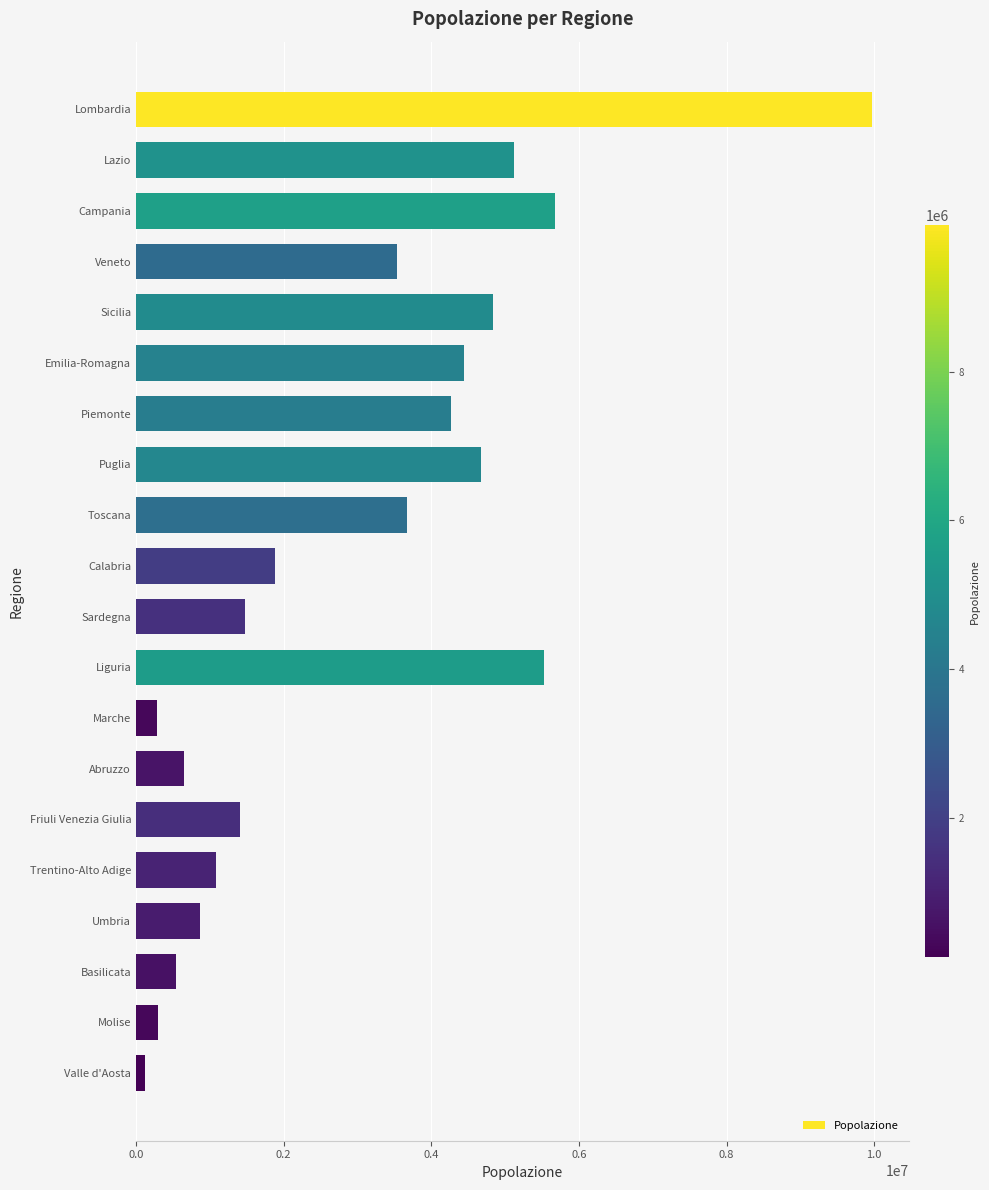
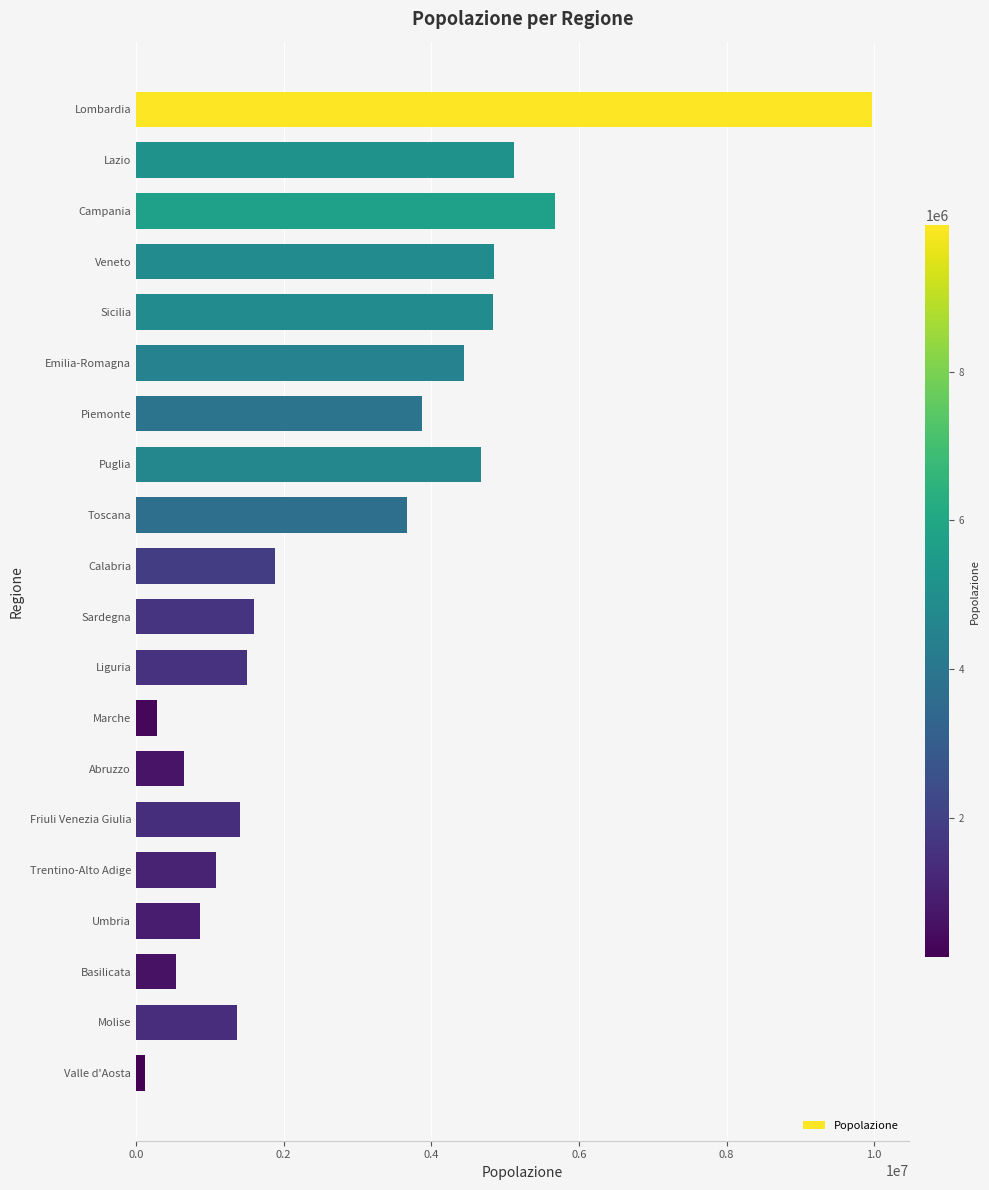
Veneto: 3500000 -> 4900000
Piemonte: 4300000 -> 3900000
Sardegna: 1500000 -> 1600000
Liguria: 5500000 -> 1500000
Molise: 300000 -> 1400000
